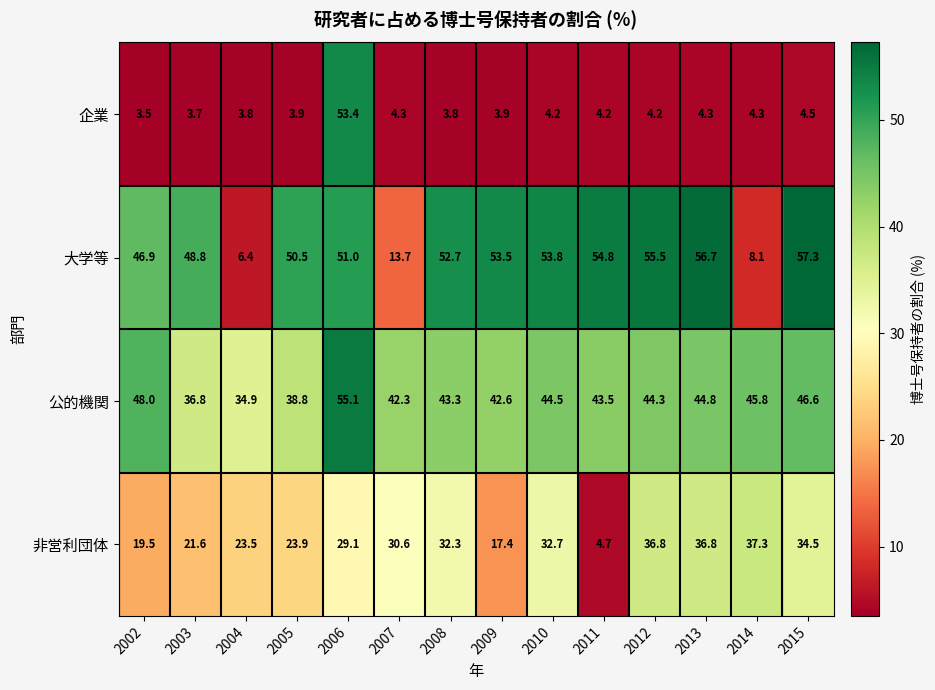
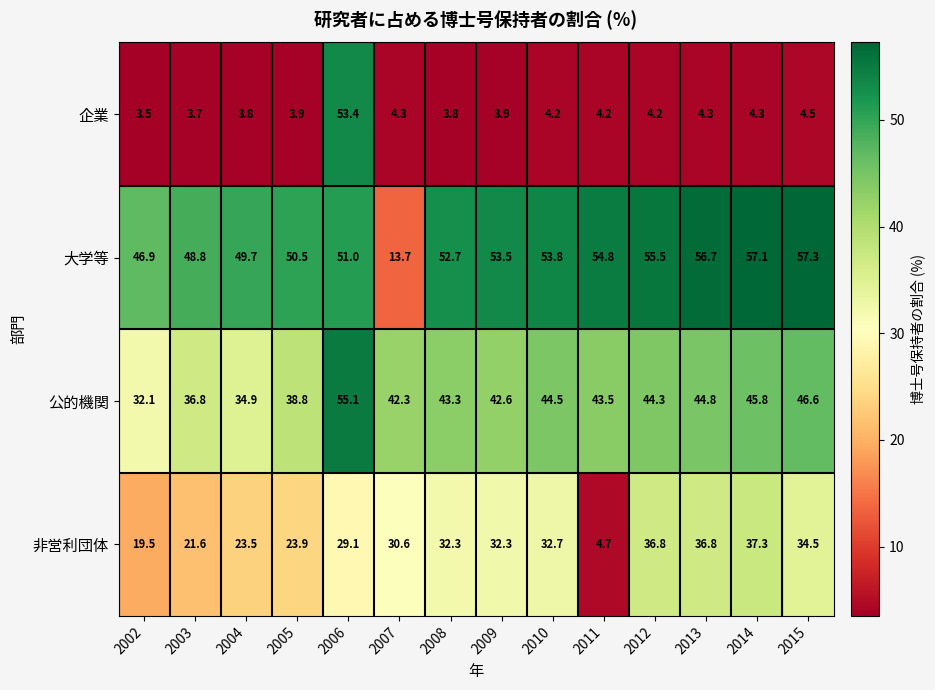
大学等, 2004: 6.4 -> 49.7
大学等, 2014: 8.1 -> 57.1
公的機関, 2002: 48.0 -> 32.1
非営利団体, 2009: 17.4 -> 32.3
